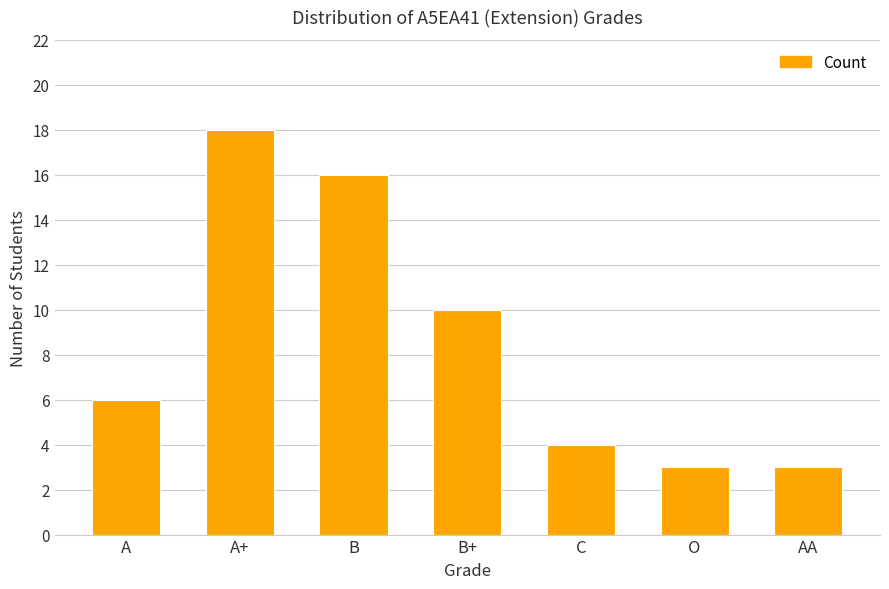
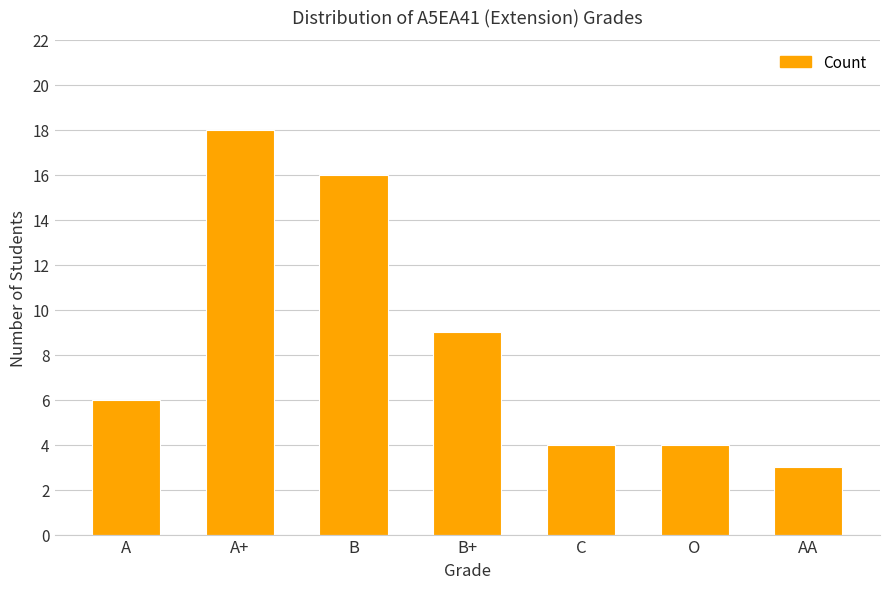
B+: 10 -> 9
O: 3 -> 4
